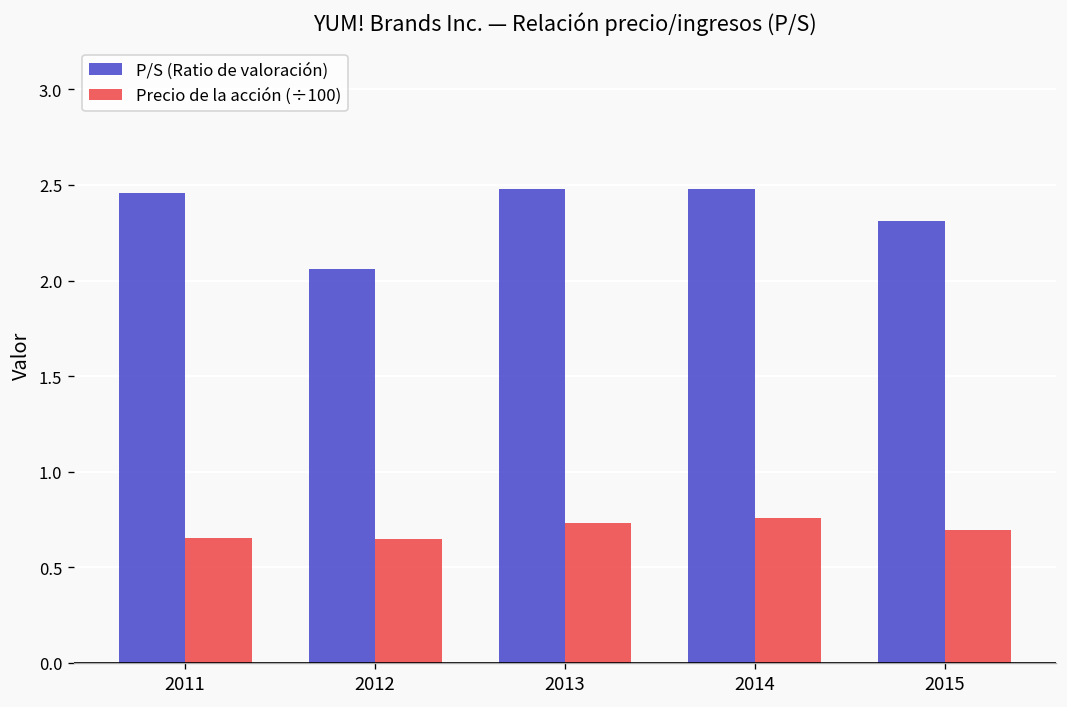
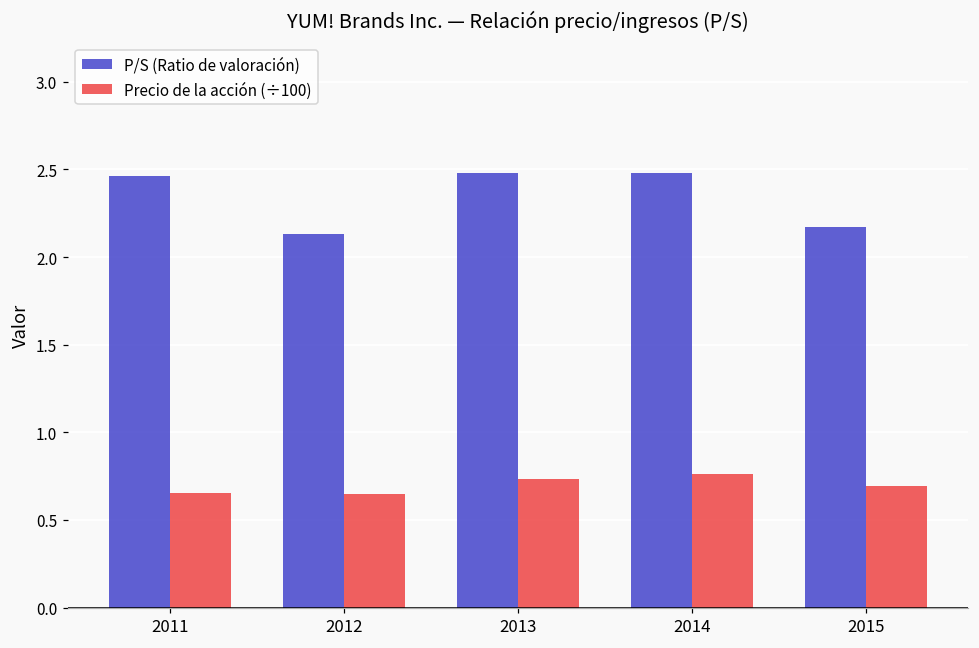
P/S (Ratio de valoración), 2012: 2.06 -> 2.13
P/S (Ratio de valoración), 2015: 2.31 -> 2.17
